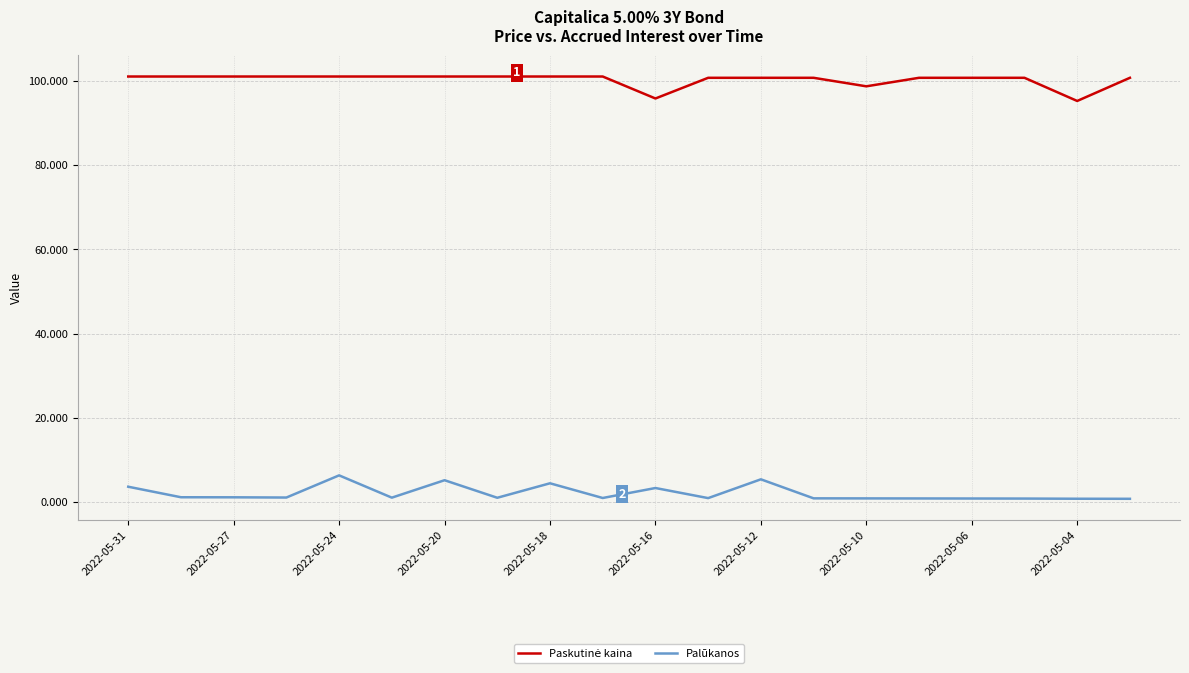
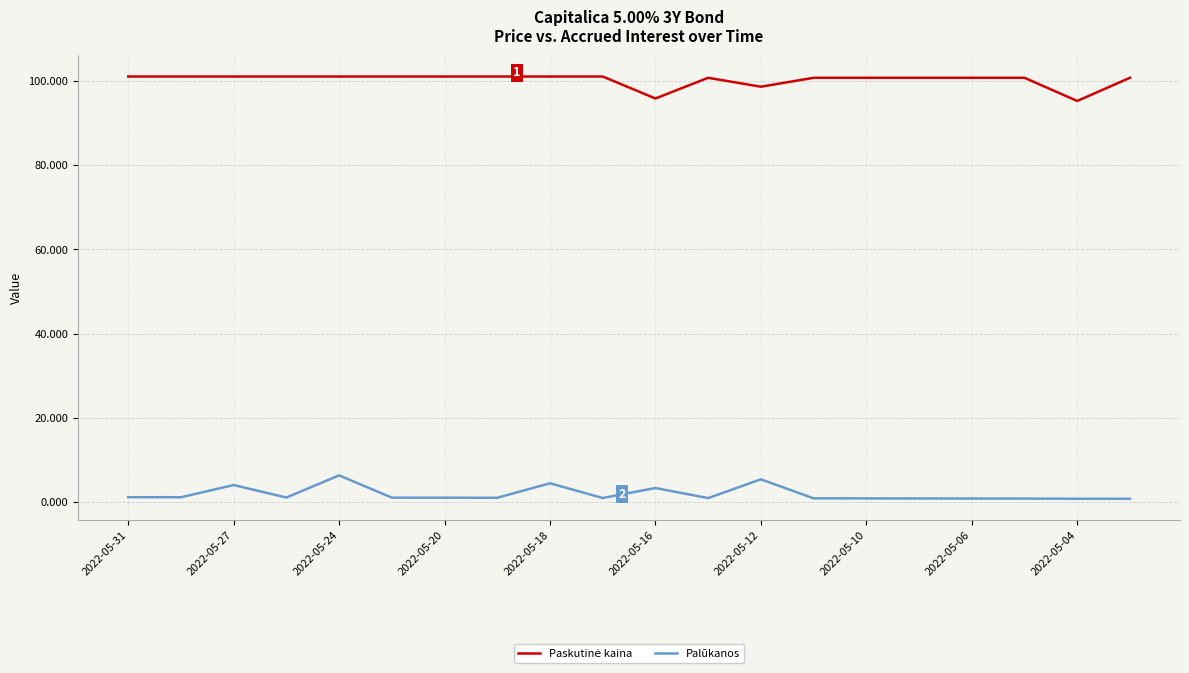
Palūkanos, 2022-05-31: 4 -> 1
Palūkanos, 2022-05-27: 1 -> 4
Palūkanos, 2022-05-20: 5 -> 1
Paskutinė kaina, 2022-05-12: 101 -> 99
Paskutinė kaina, 2022-05-10: 99 -> 101
